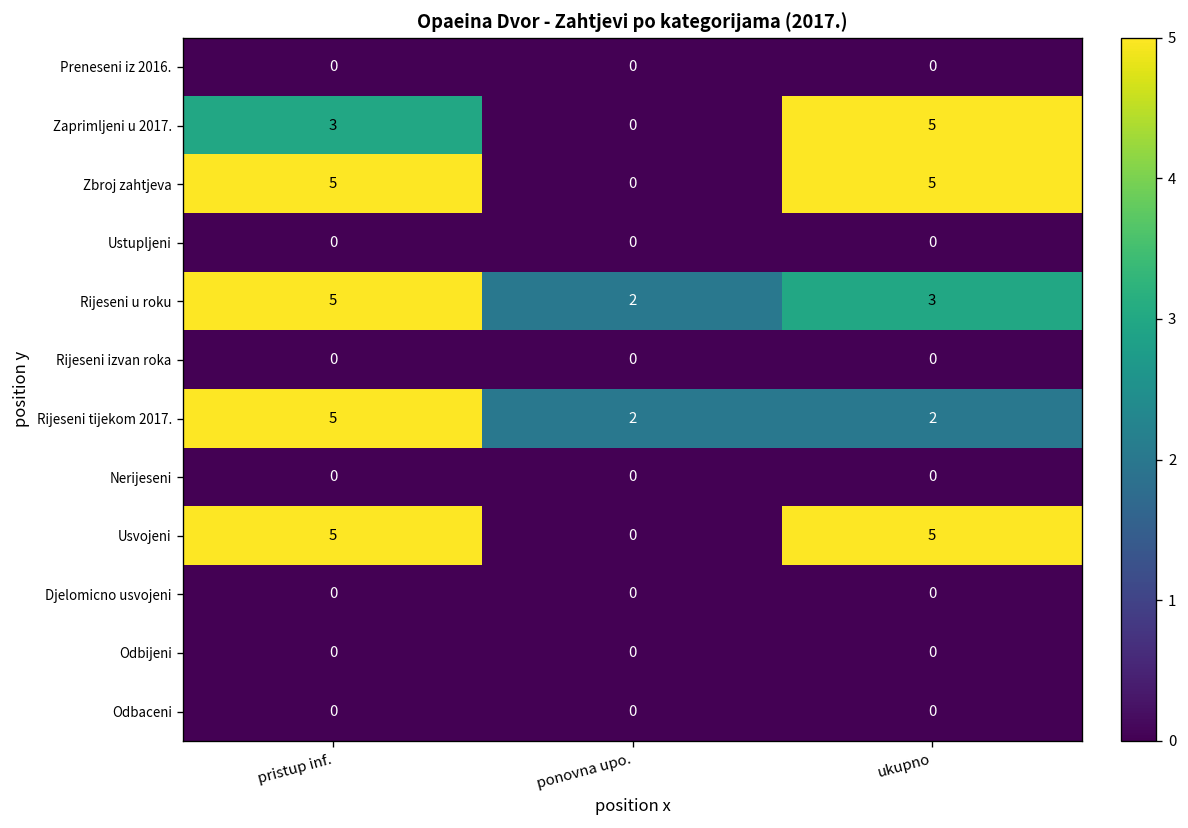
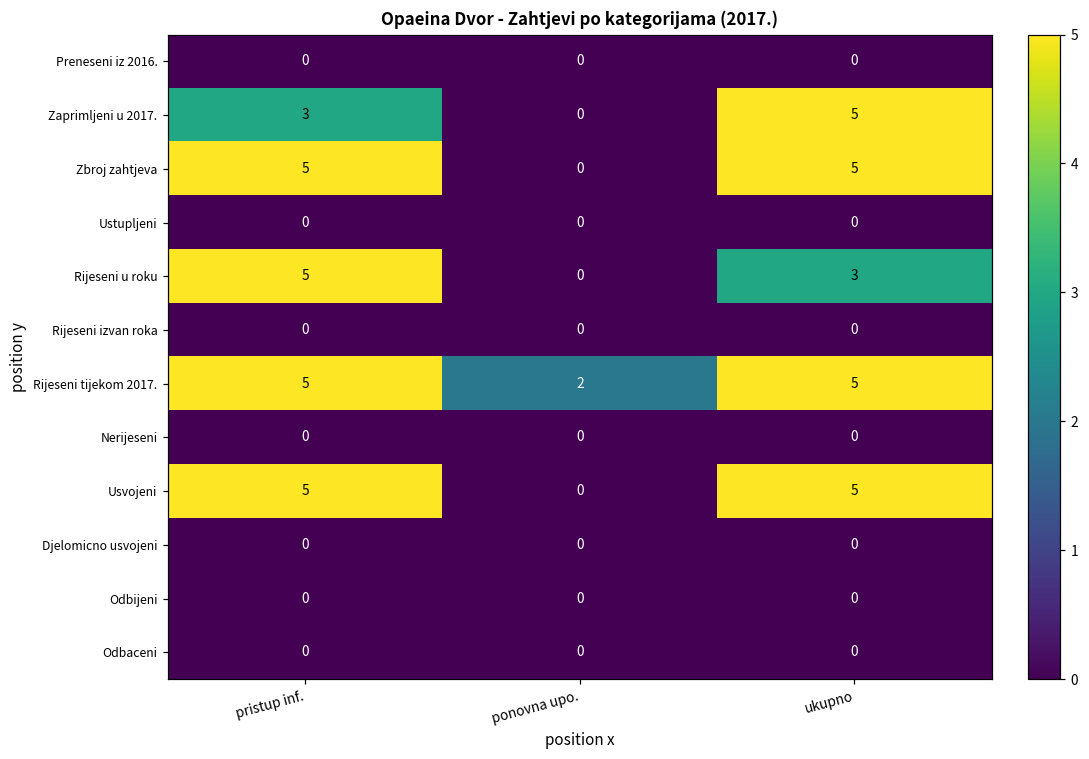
Rijeseni u roku, ponovna upo.: 2 -> 0
Rijeseni tijekom 2017., ukupno: 2 -> 5
